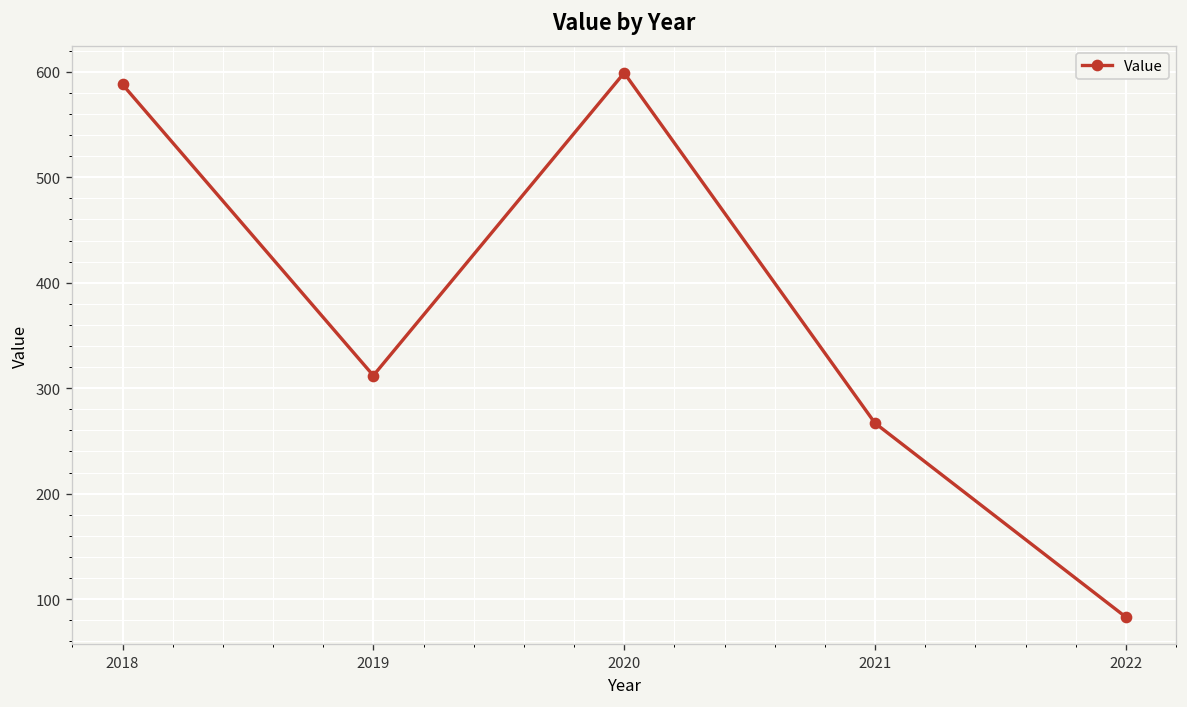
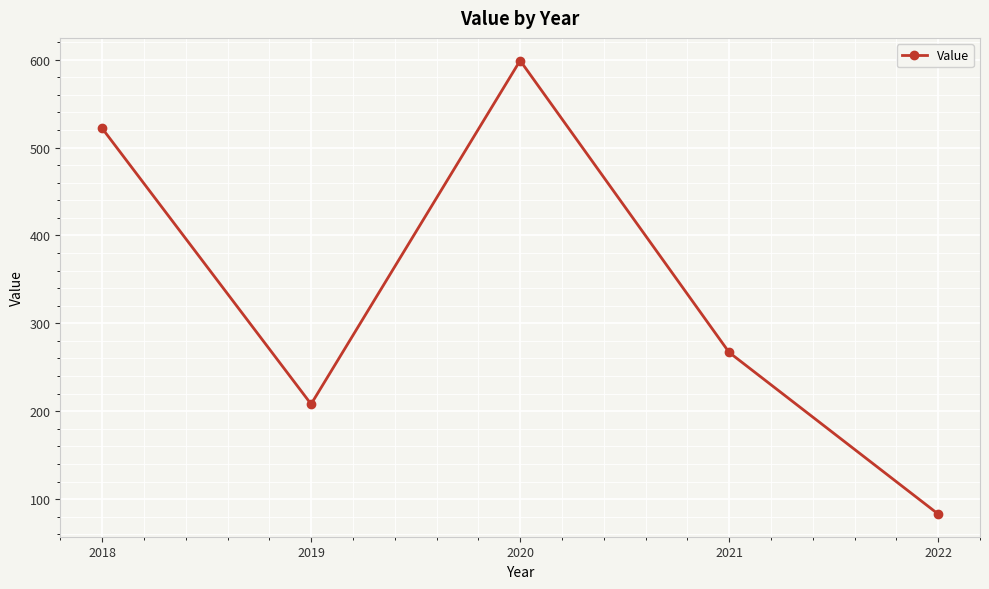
2018: 590 -> 520
2019: 310 -> 210
